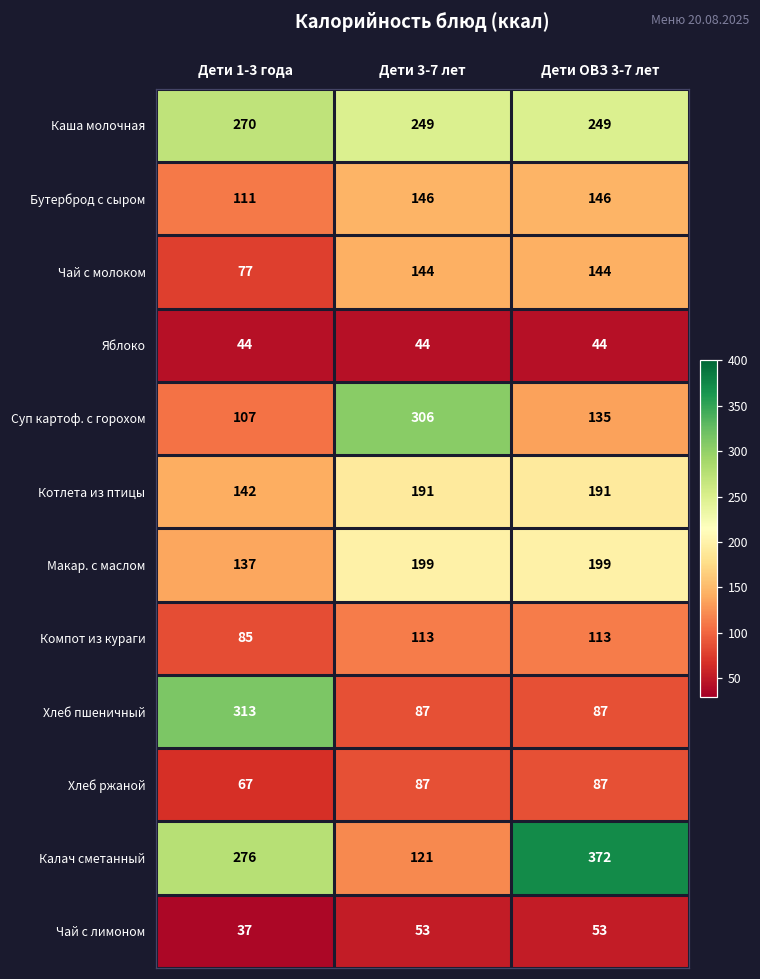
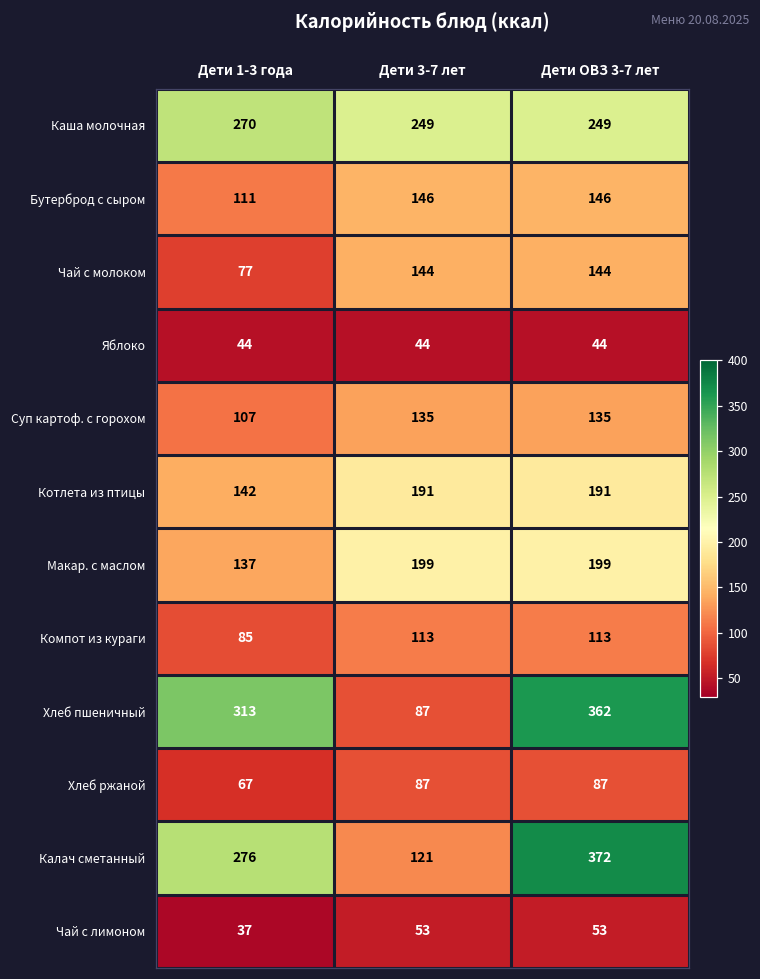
Суп картоф. с горохом, Дети 3-7 лет: 306 -> 135
Хлеб пшеничный, Дети ОВЗ 3-7 лет: 87 -> 362
